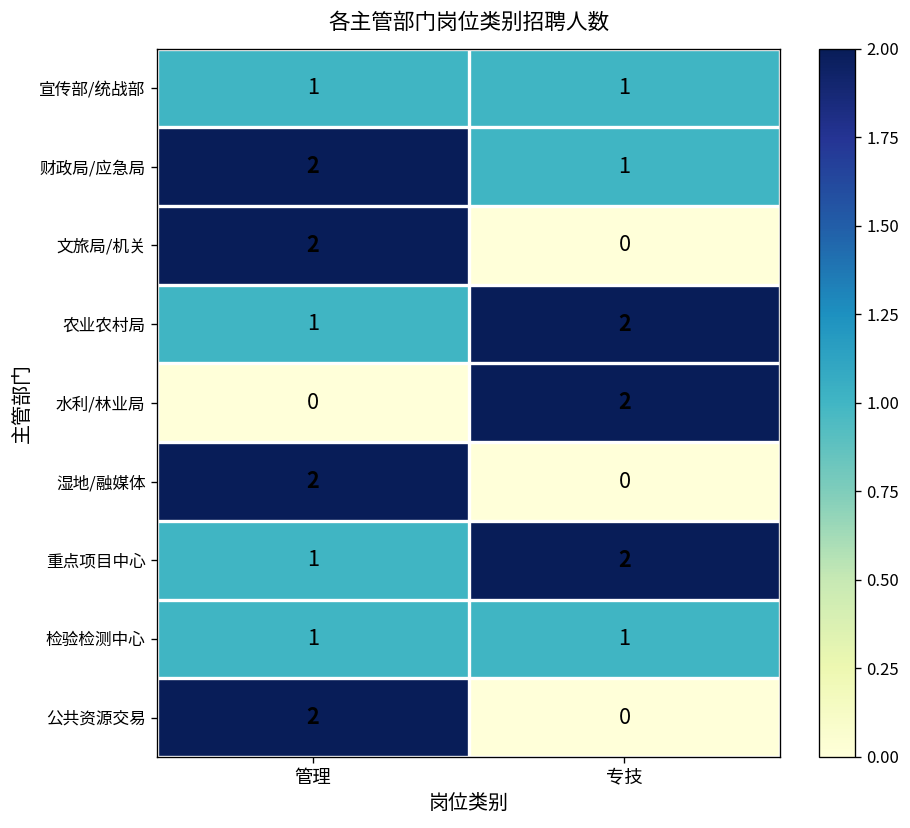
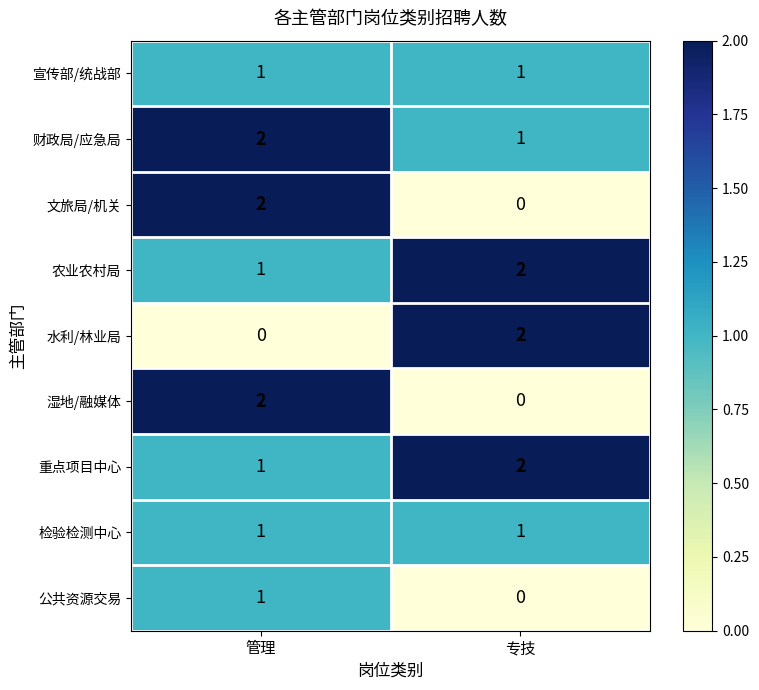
公共资源交易, 管理: 2 -> 1
